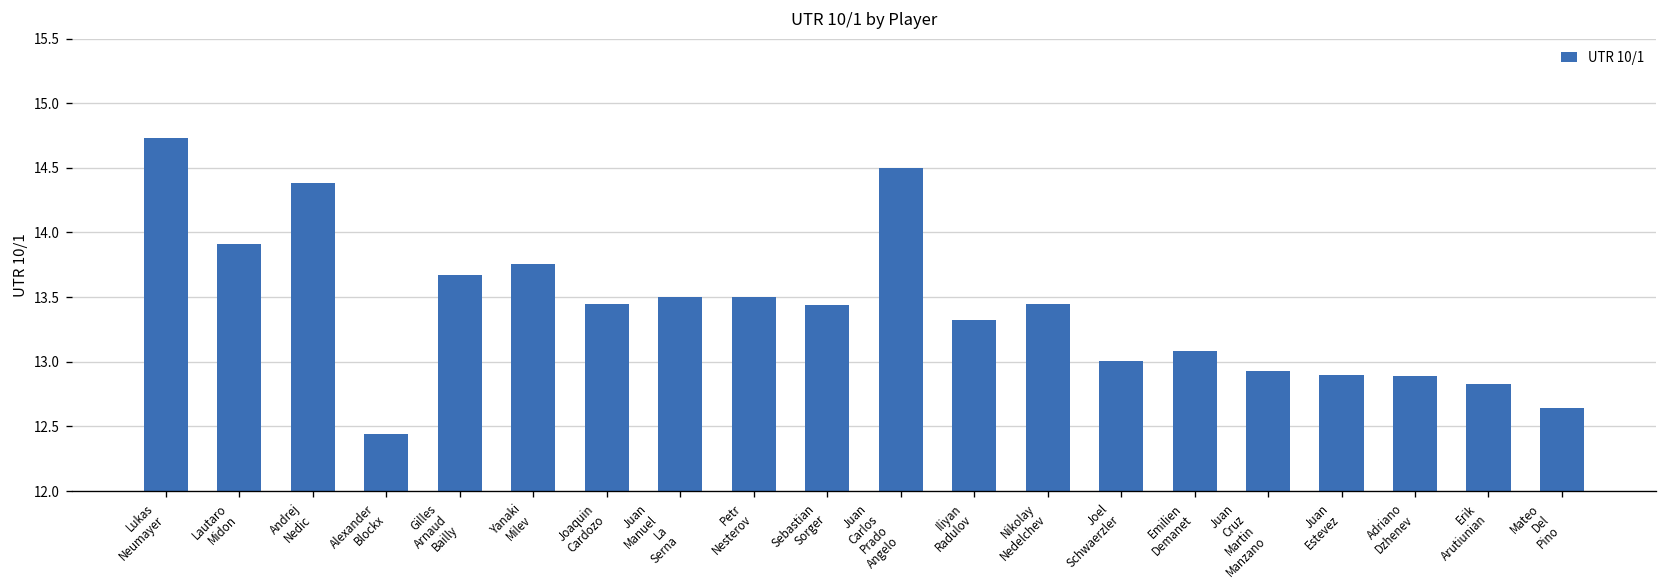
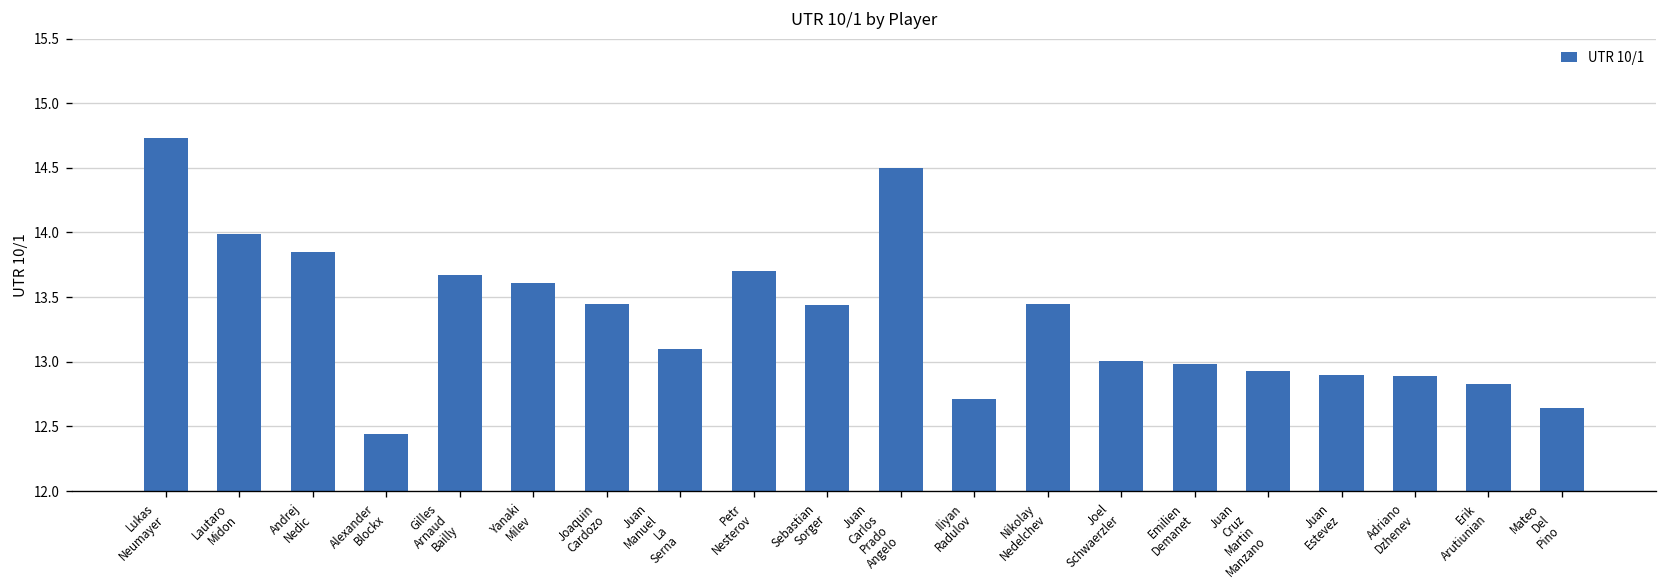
Lautaro Midon: 13.91 -> 13.99
Andrej Nedic: 14.38 -> 13.85
Yanaki Milev: 13.76 -> 13.61
Juan Manuel La Serna: 13.5 -> 13.1
Petr Nesterov: 13.5 -> 13.7
Iliyan Radulov: 13.32 -> 12.71
Emilien Demanet: 13.08 -> 12.98
